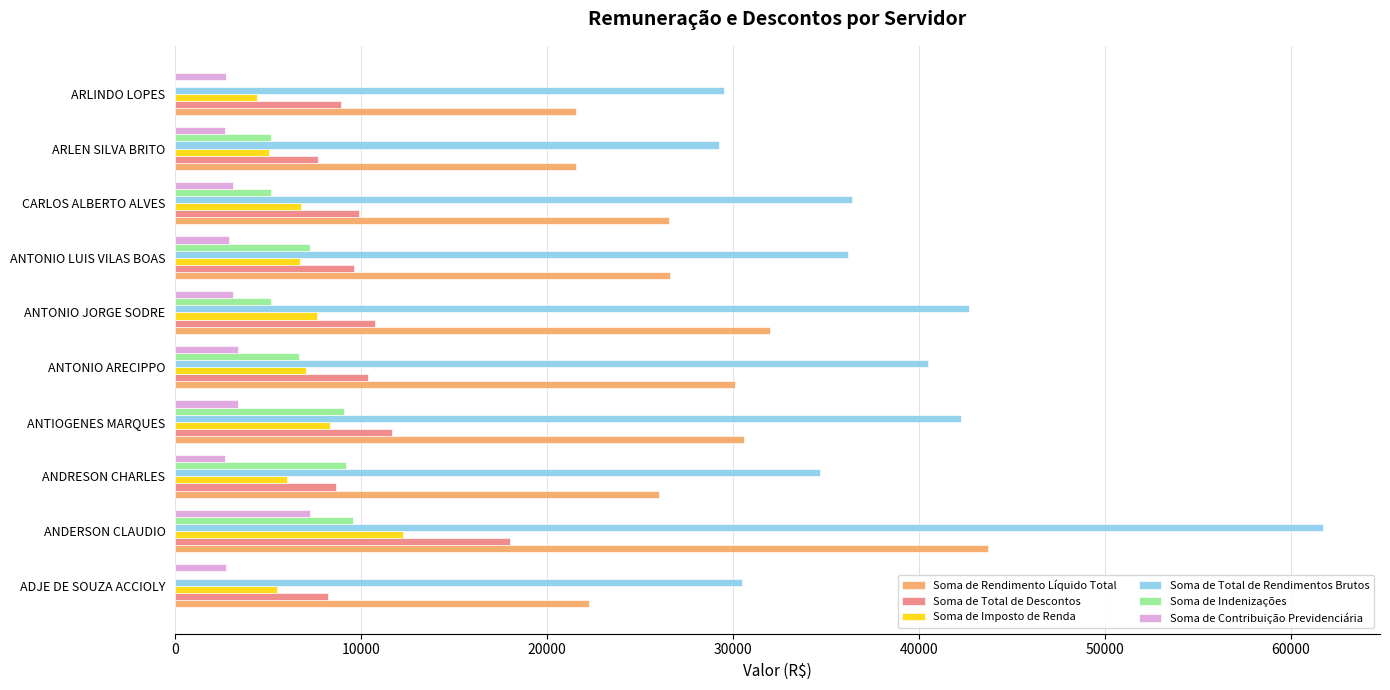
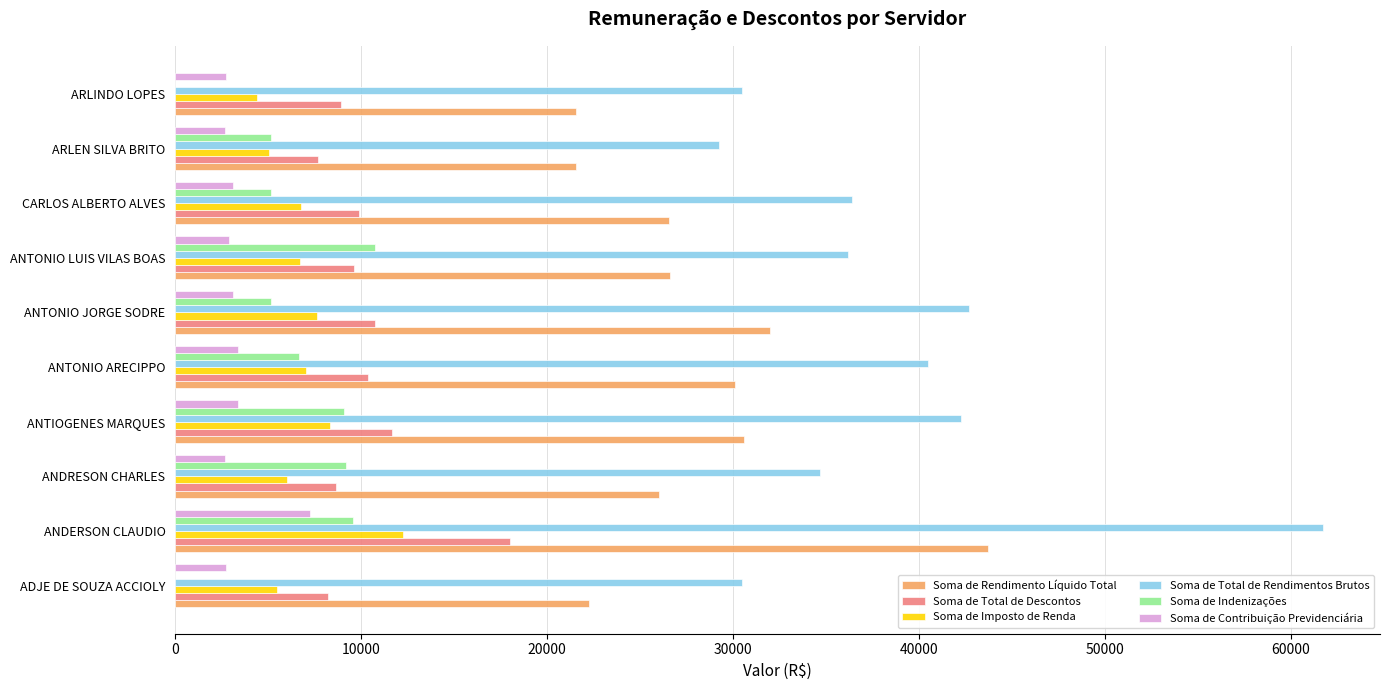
Soma de Total de Rendimentos Brutos, ARLINDO LOPES: 29500 -> 30500
Soma de Indenizações, ANTONIO LUIS VILAS BOAS: 7200 -> 10700
